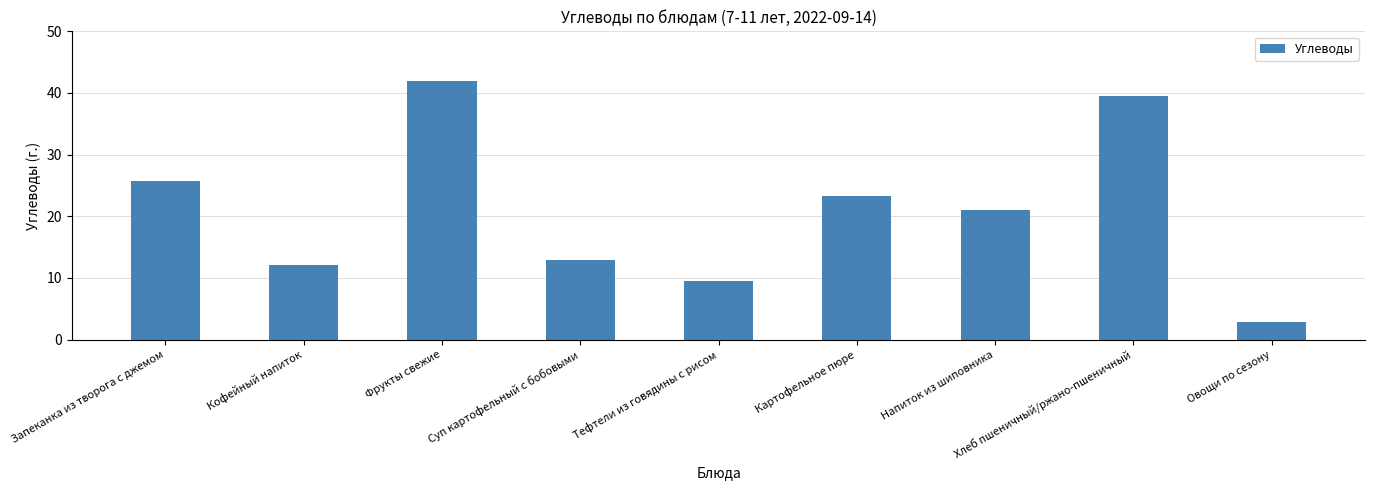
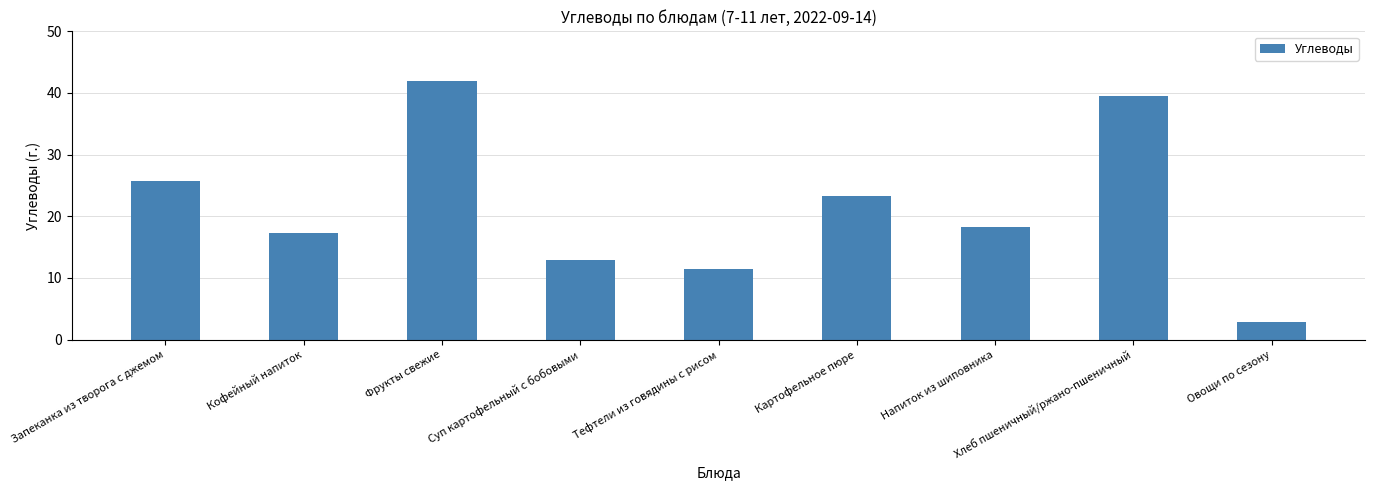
Кофейный напиток: 12 -> 17
Тефтели из говядины с рисом: 9 -> 12
Напиток из шиповника: 21 -> 18
